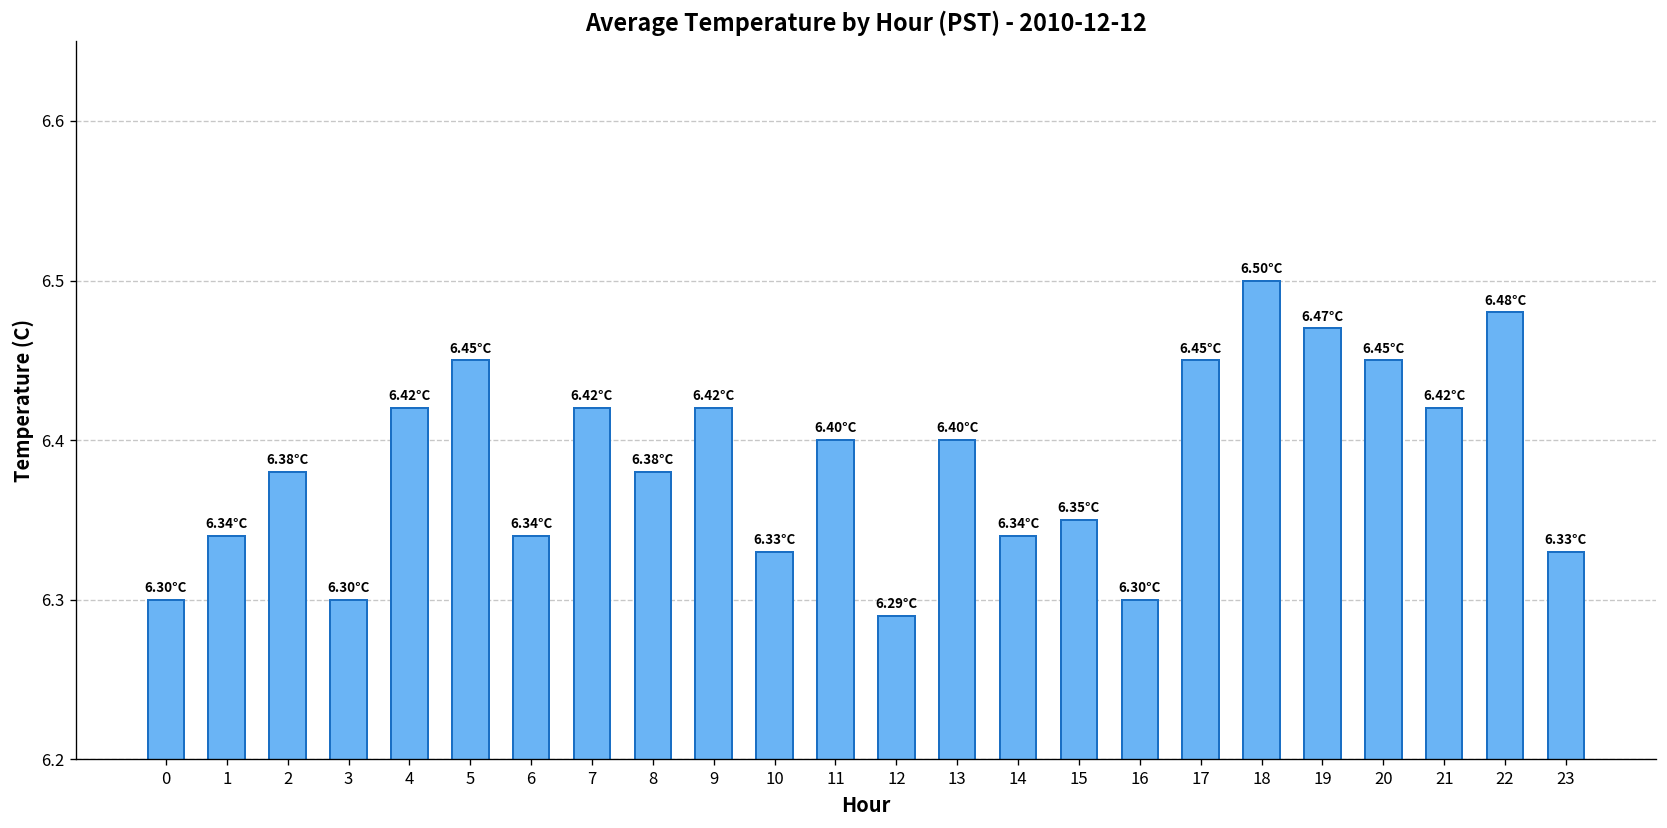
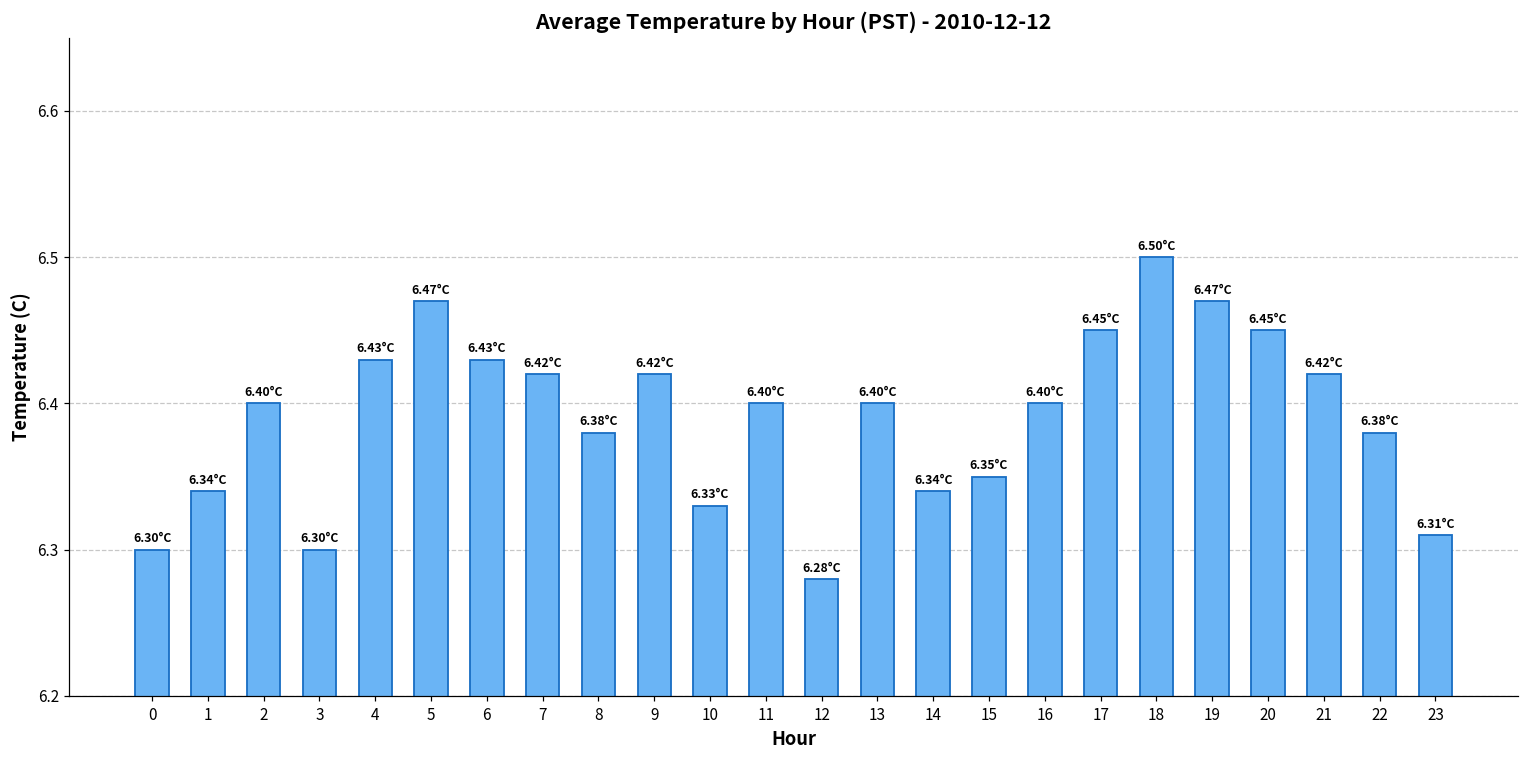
2: 6.38°C -> 6.40°C
4: 6.42°C -> 6.43°C
5: 6.45°C -> 6.47°C
6: 6.34°C -> 6.43°C
12: 6.29°C -> 6.28°C
16: 6.30°C -> 6.40°C
22: 6.48°C -> 6.38°C
23: 6.33°C -> 6.31°C
